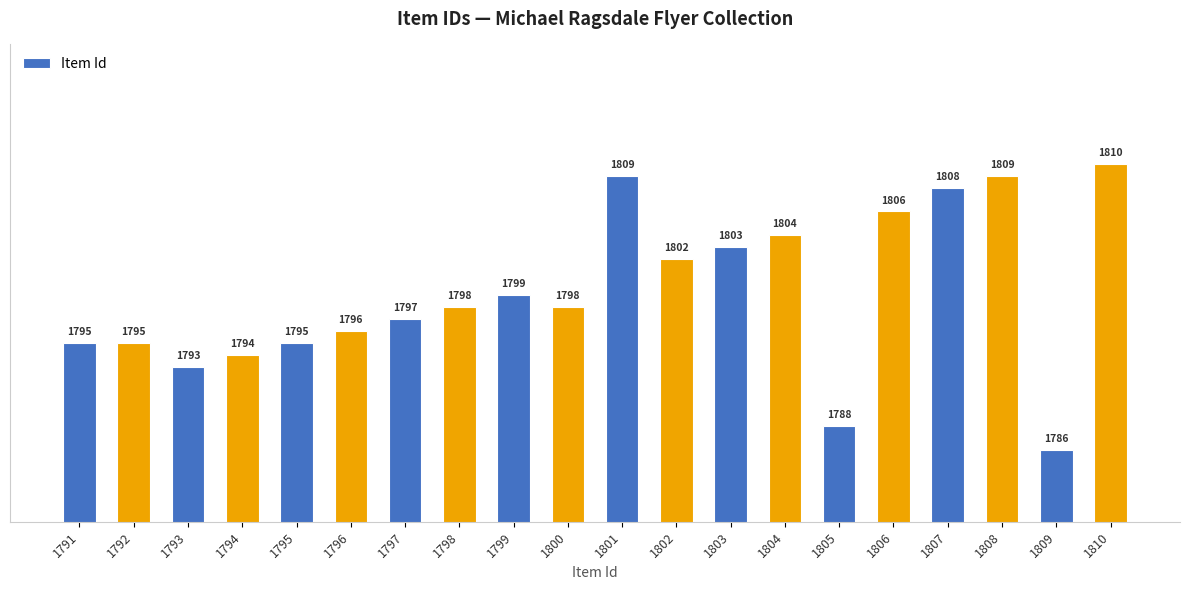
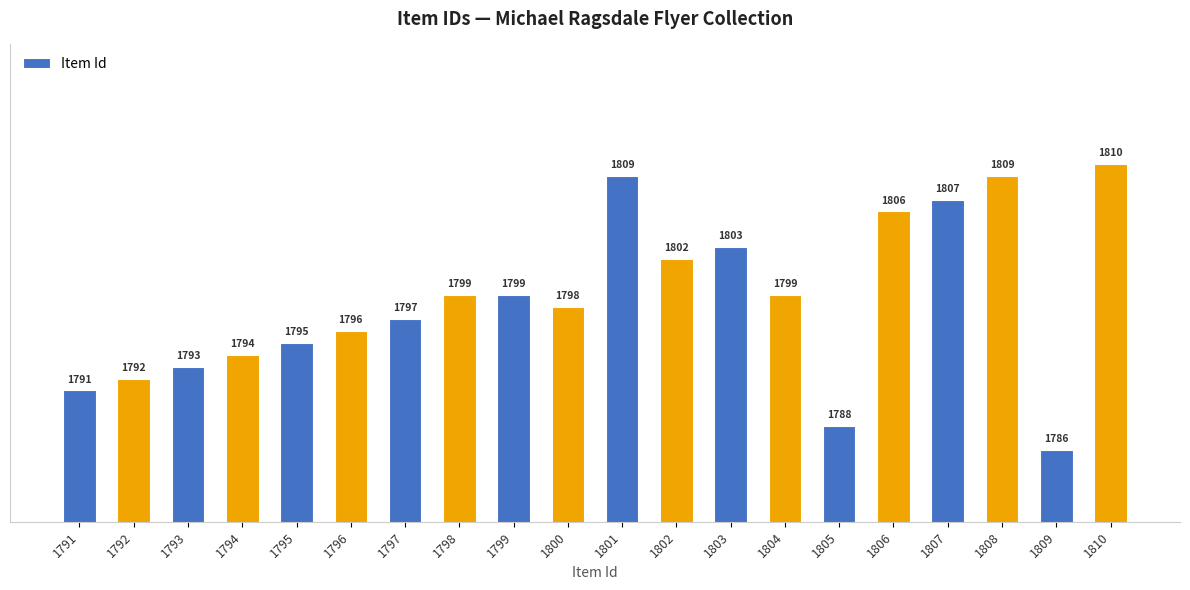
1791: 1795 -> 1791
1792: 1795 -> 1792
1798: 1798 -> 1799
1804: 1804 -> 1799
1807: 1808 -> 1807
